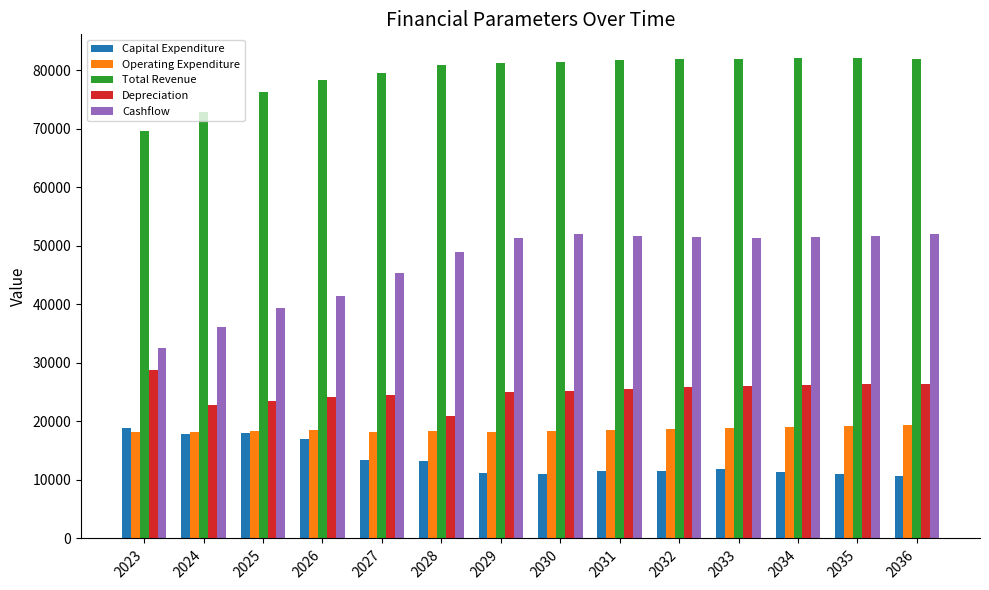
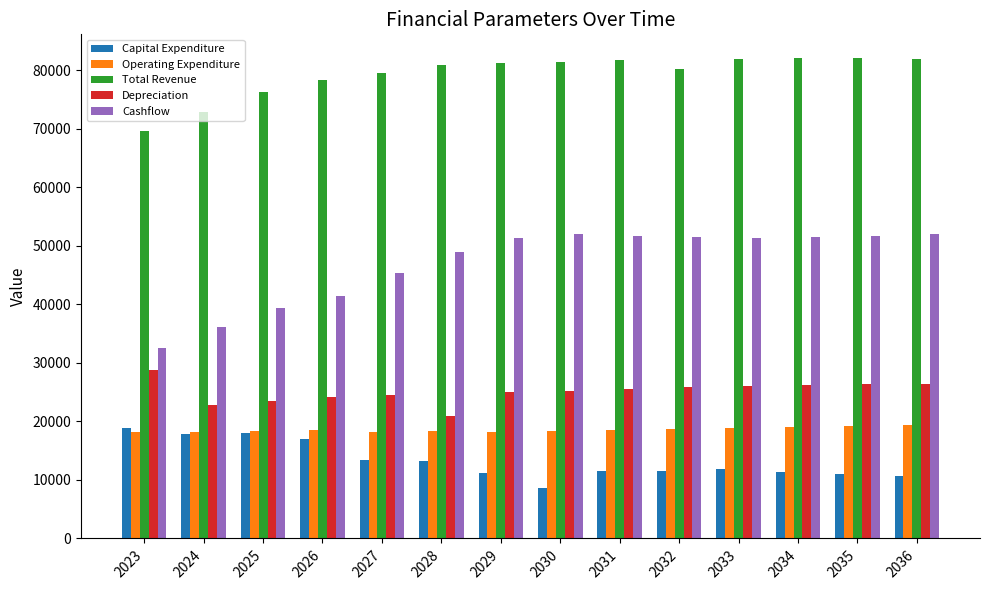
Capital Expenditure, 2030: 11000 -> 9000
Total Revenue, 2032: 82000 -> 80000
